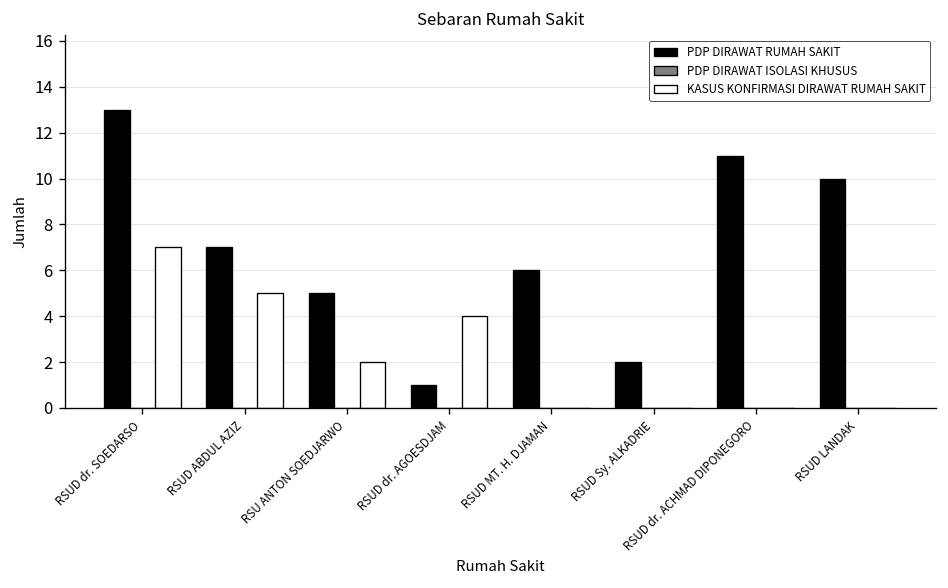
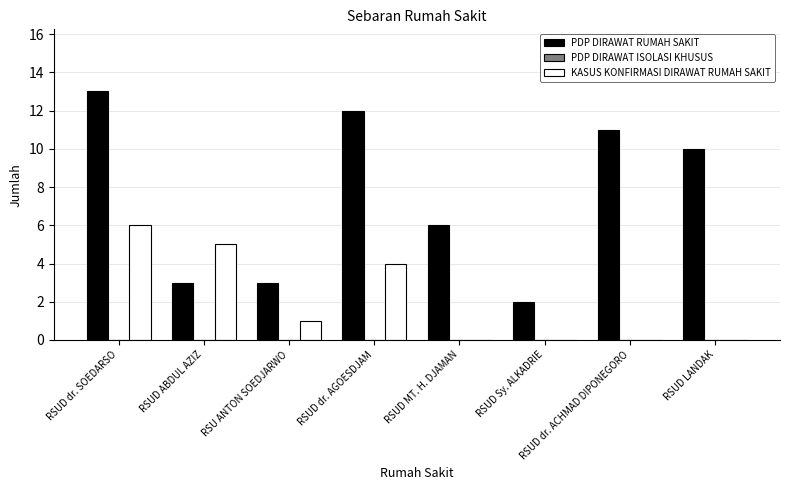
KASUS KONFIRMASI DIRAWAT RUMAH SAKIT, RSUD dr. SOEDARSO: 7 -> 6
PDP DIRAWAT RUMAH SAKIT, RSUD ABDUL AZIZ: 7 -> 3
PDP DIRAWAT RUMAH SAKIT, RSU ANTON SOEDJARWO: 5 -> 3
KASUS KONFIRMASI DIRAWAT RUMAH SAKIT, RSU ANTON SOEDJARWO: 2 -> 1
PDP DIRAWAT RUMAH SAKIT, RSUD dr. AGOESDJAM: 1 -> 12
